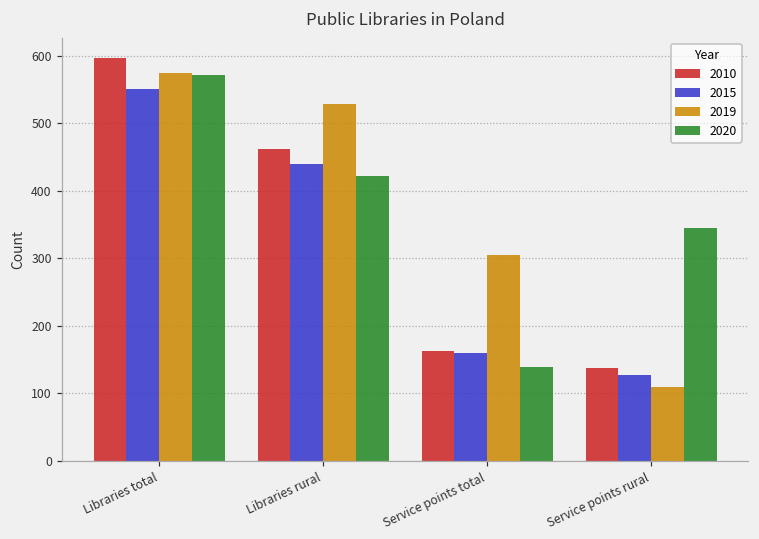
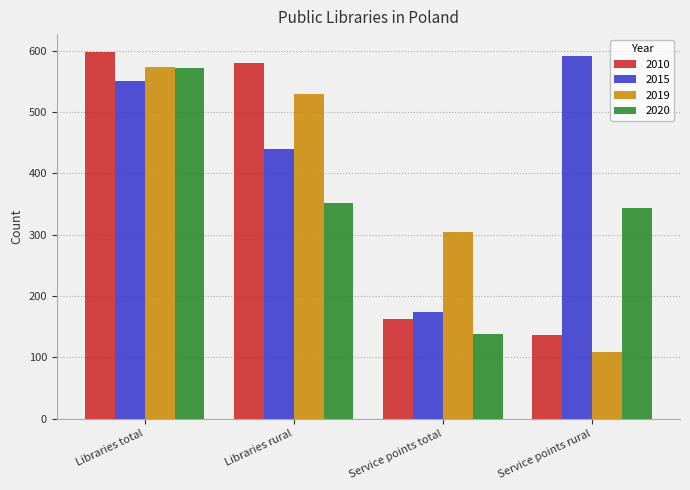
2010, Libraries rural: 460 -> 580
2020, Libraries rural: 420 -> 350
2015, Service points total: 160 -> 170
2015, Service points rural: 130 -> 590
